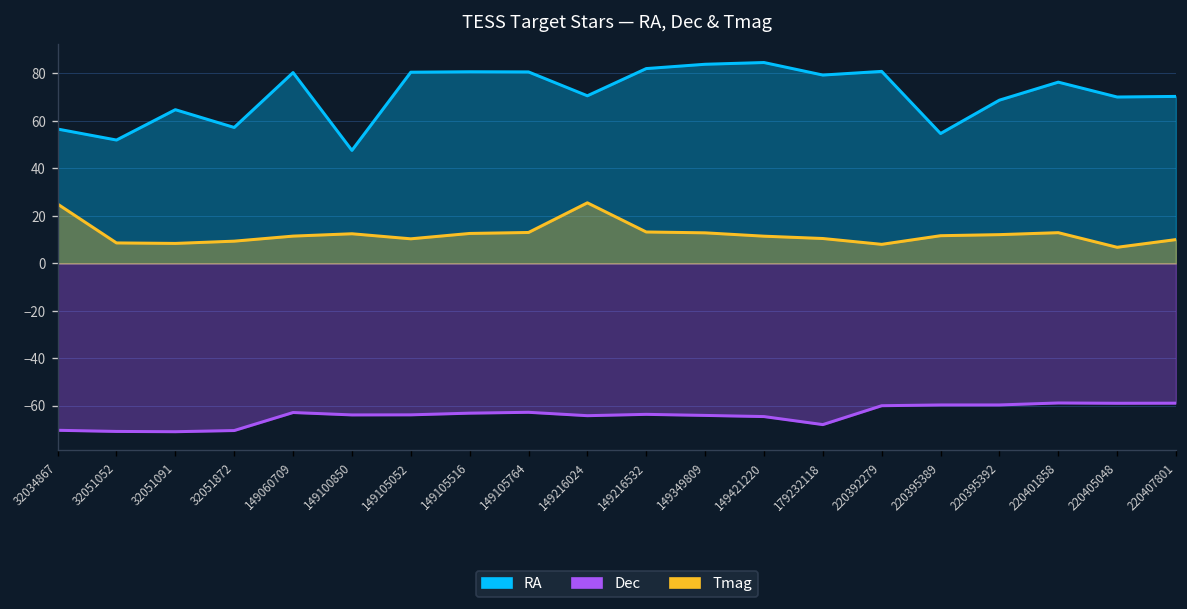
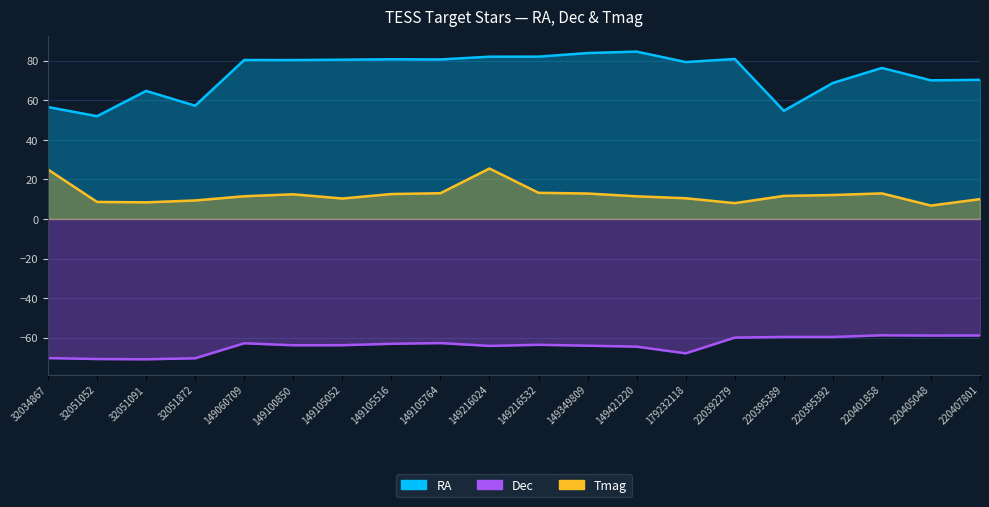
RA, 149100850: 48 -> 80
RA, 149216024: 71 -> 82
